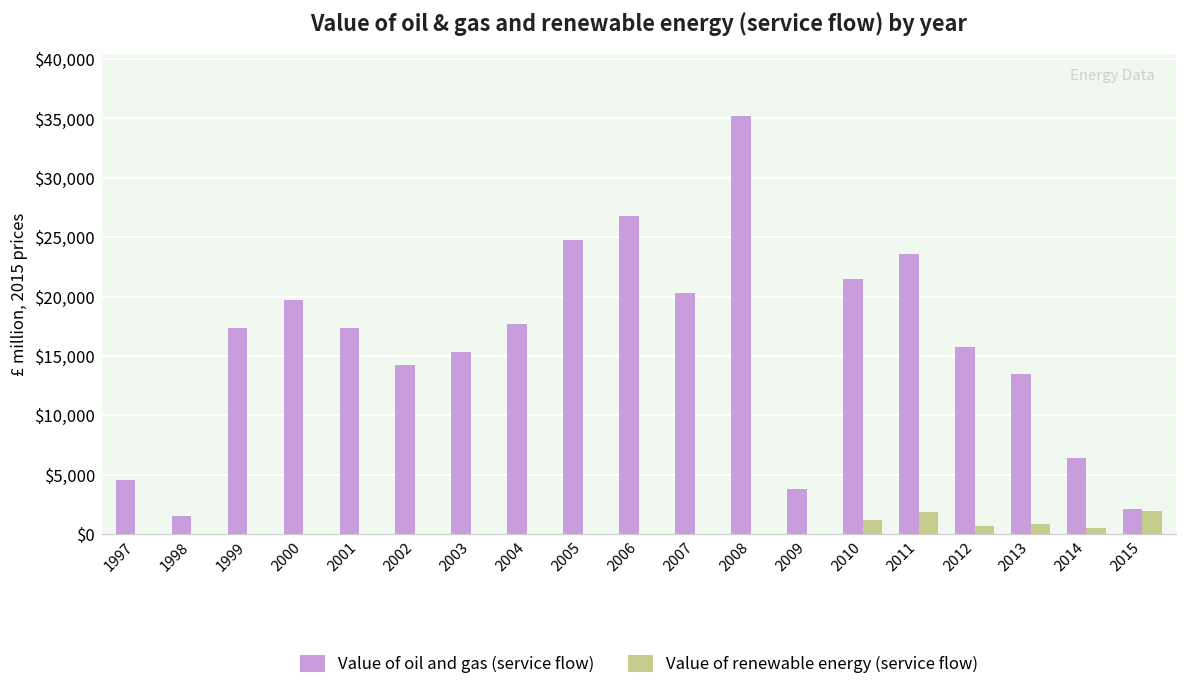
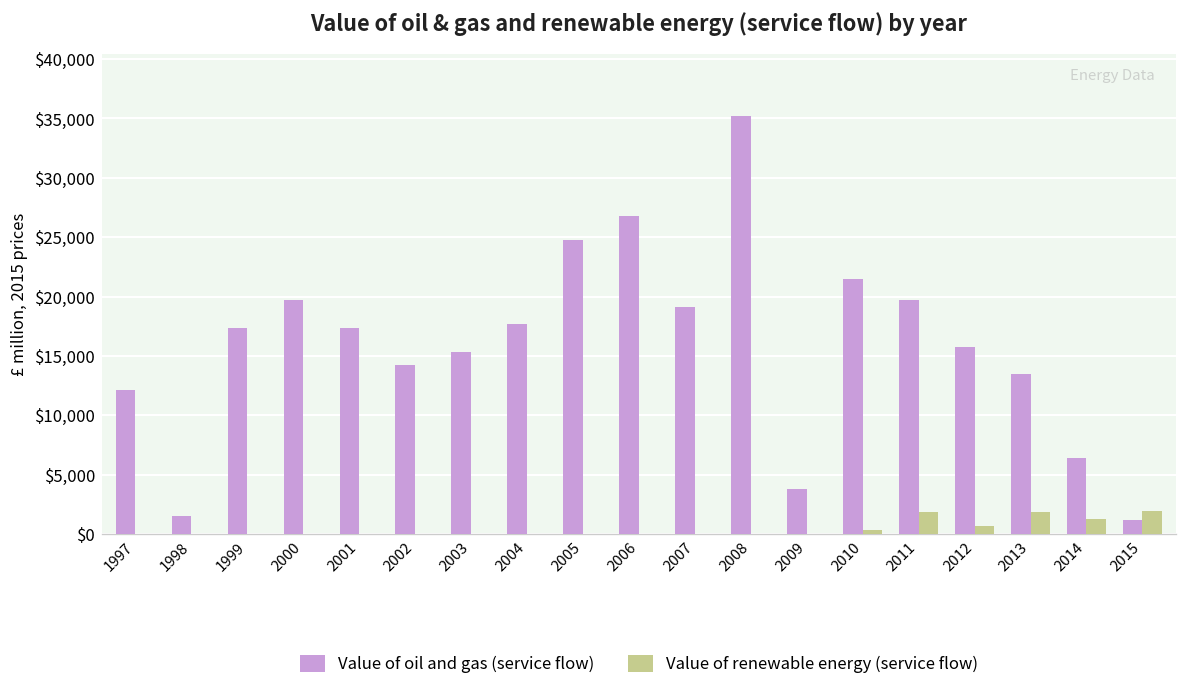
Value of oil and gas (service flow), 1997: $5,000 -> $12,000
Value of oil and gas (service flow), 2007: $20,000 -> $19,000
Value of renewable energy (service flow), 2010: $1,000 -> $0
Value of oil and gas (service flow), 2011: $24,000 -> $20,000
Value of renewable energy (service flow), 2013: $1,000 -> $2,000
Value of renewable energy (service flow), 2014: $0 -> $1,000
Value of oil and gas (service flow), 2015: $2,000 -> $1,000
